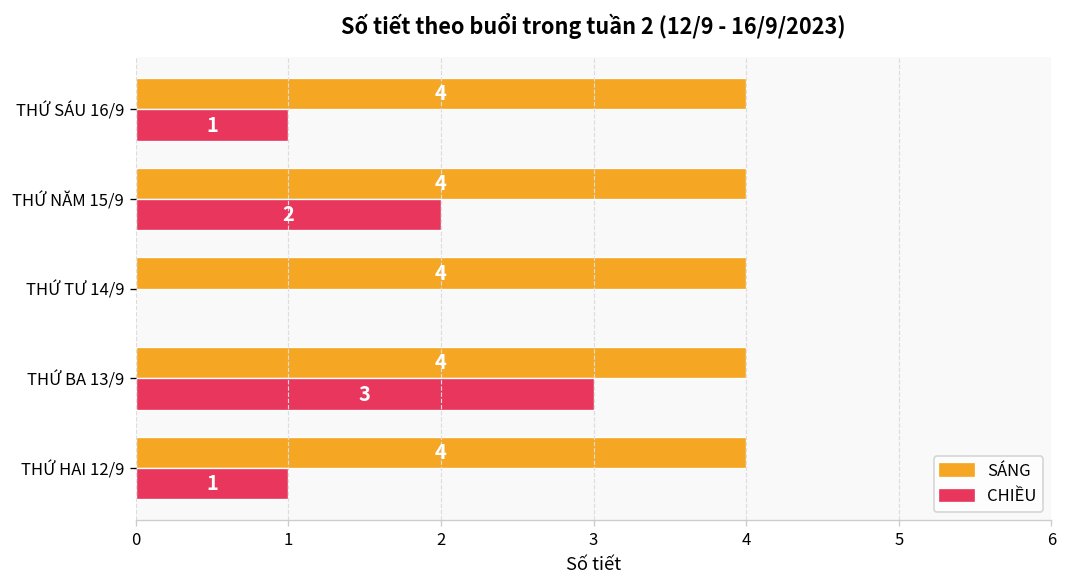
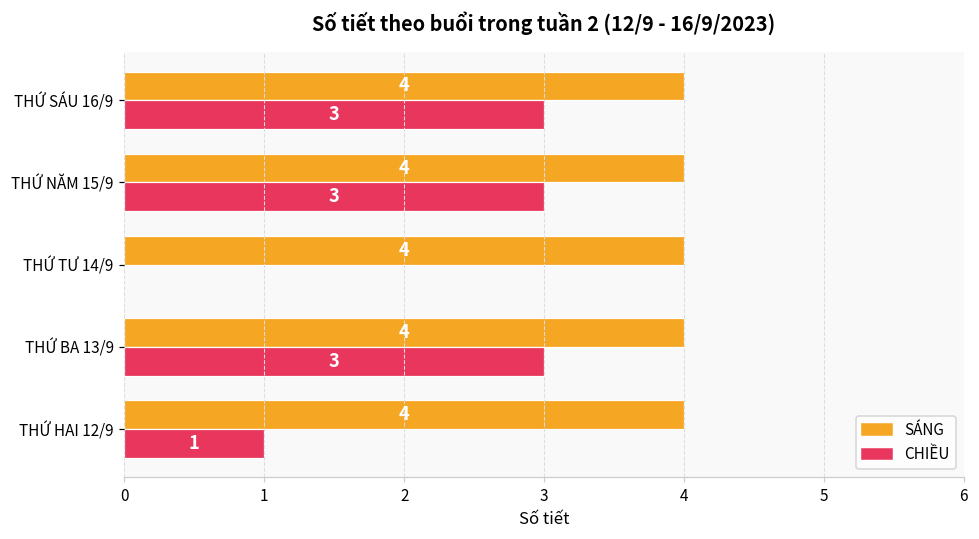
CHIỀU, THỨ SÁU 16/9: 1 -> 3
CHIỀU, THỨ NĂM 15/9: 2 -> 3
